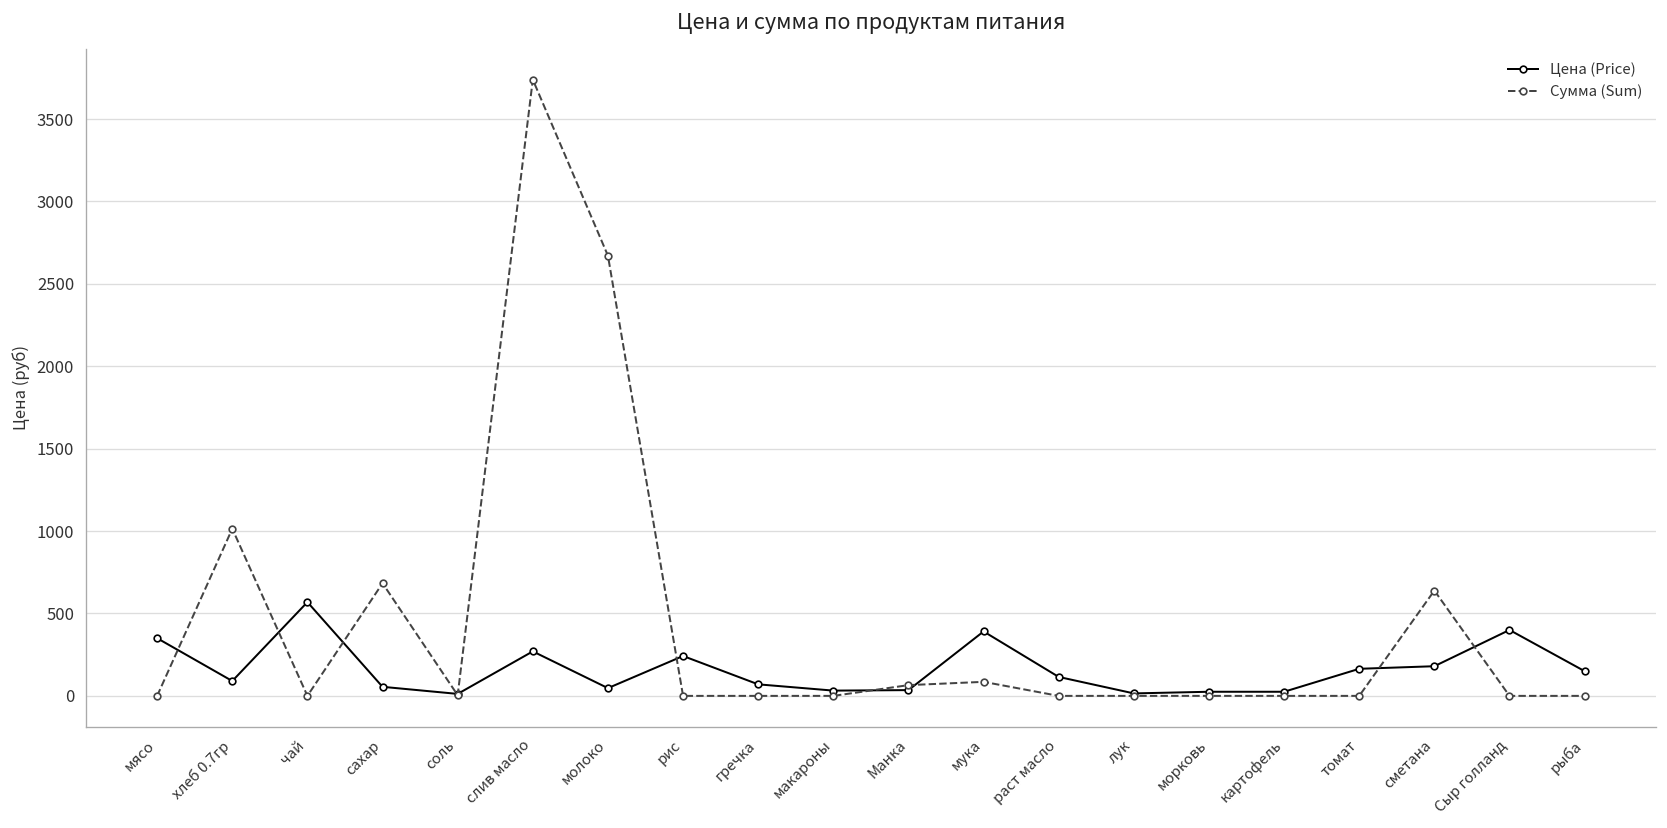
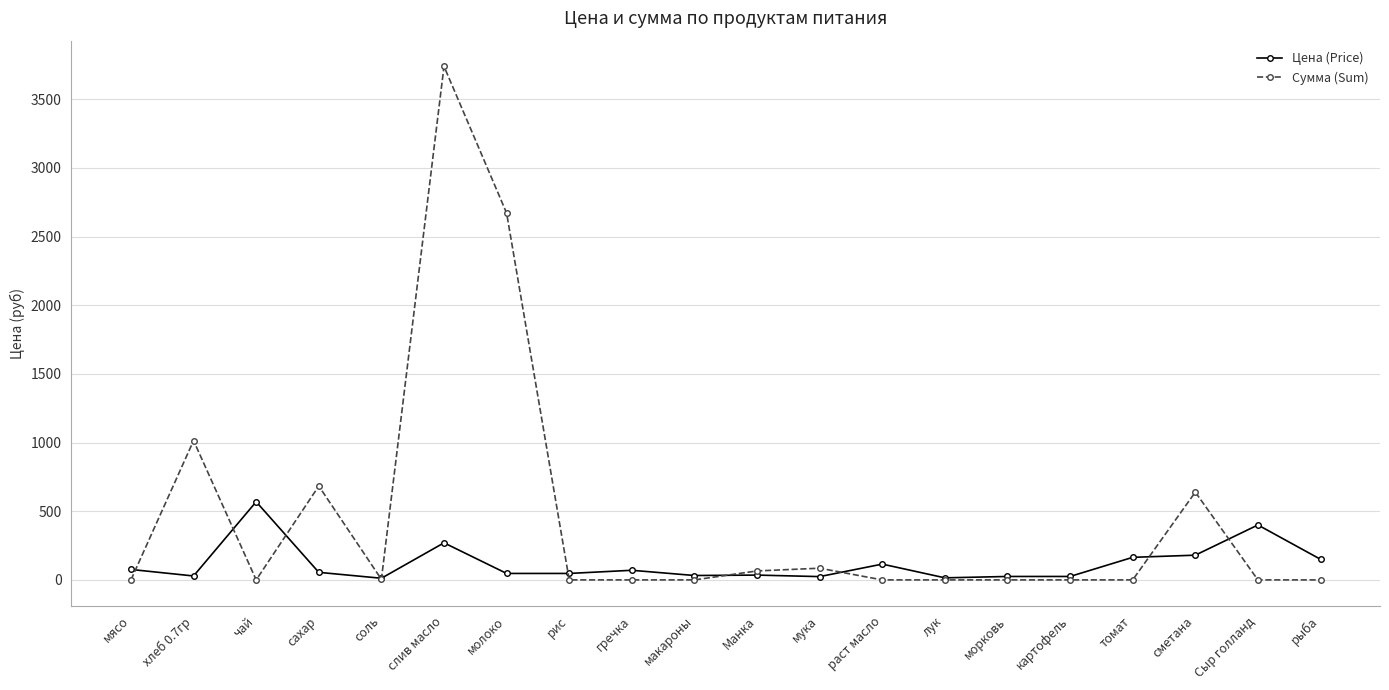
Цена (Price), мясо: 350 -> 80
Цена (Price), хлеб 0.7гр: 90 -> 30
Цена (Price), рис: 240 -> 50
Цена (Price), мука: 390 -> 20
